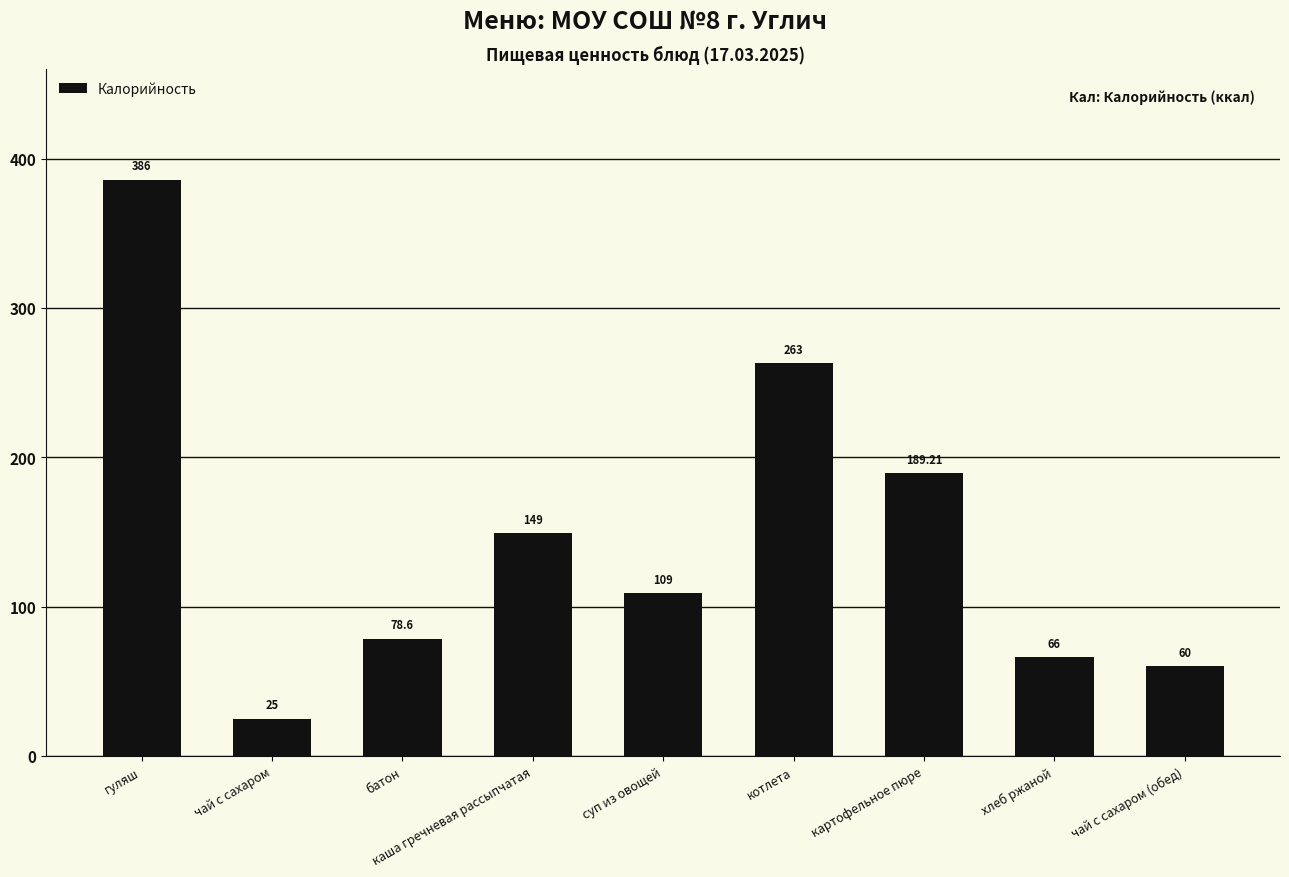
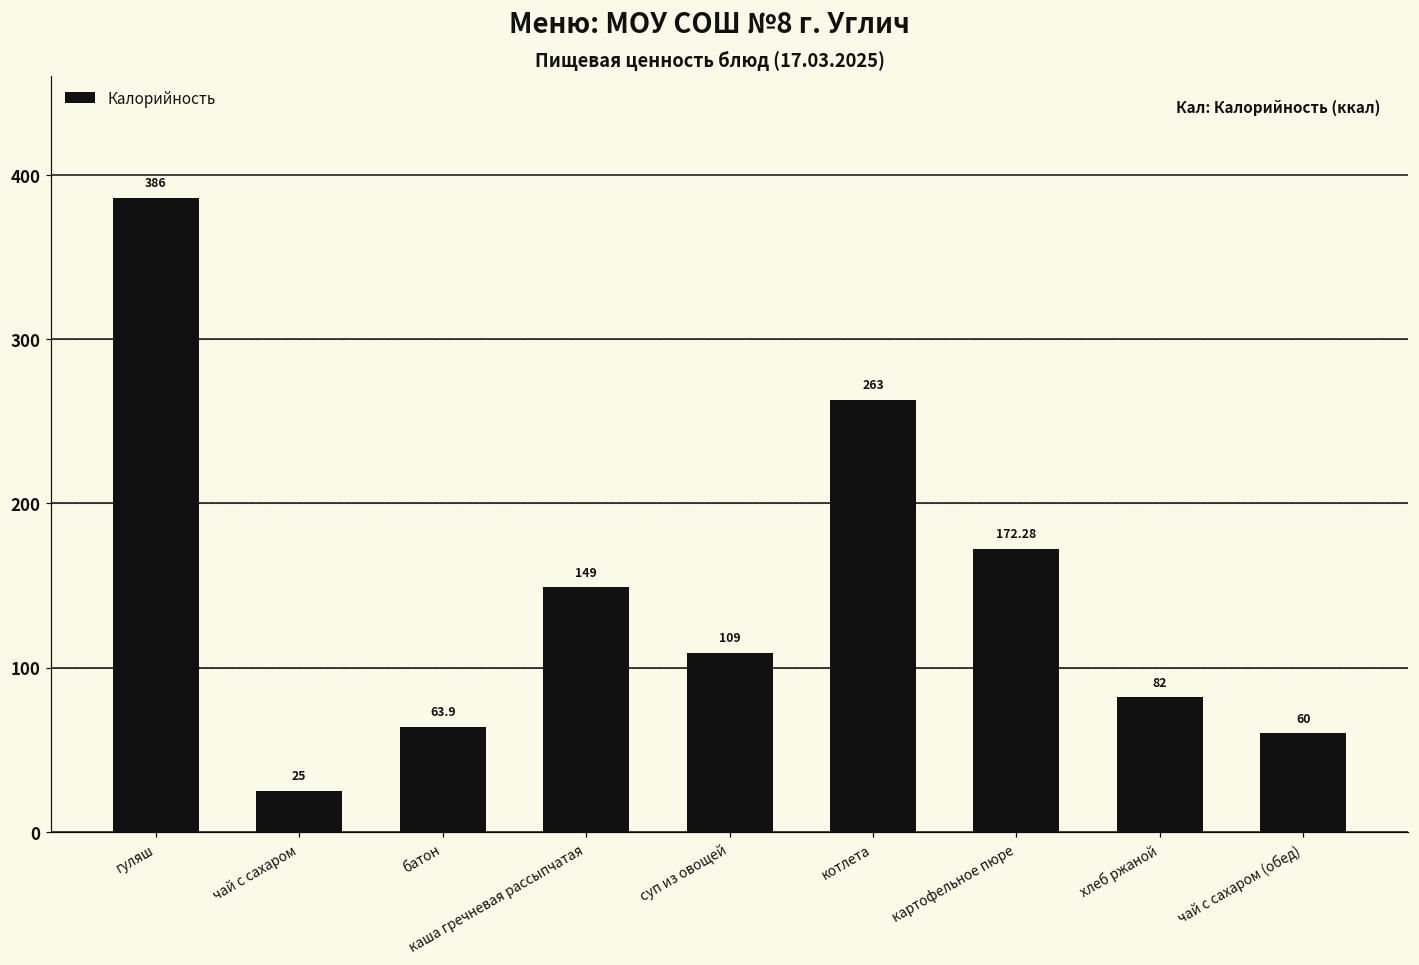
батон: 78.6 -> 63.9
картофельное пюре: 189.21 -> 172.28
хлеб ржаной: 66 -> 82
